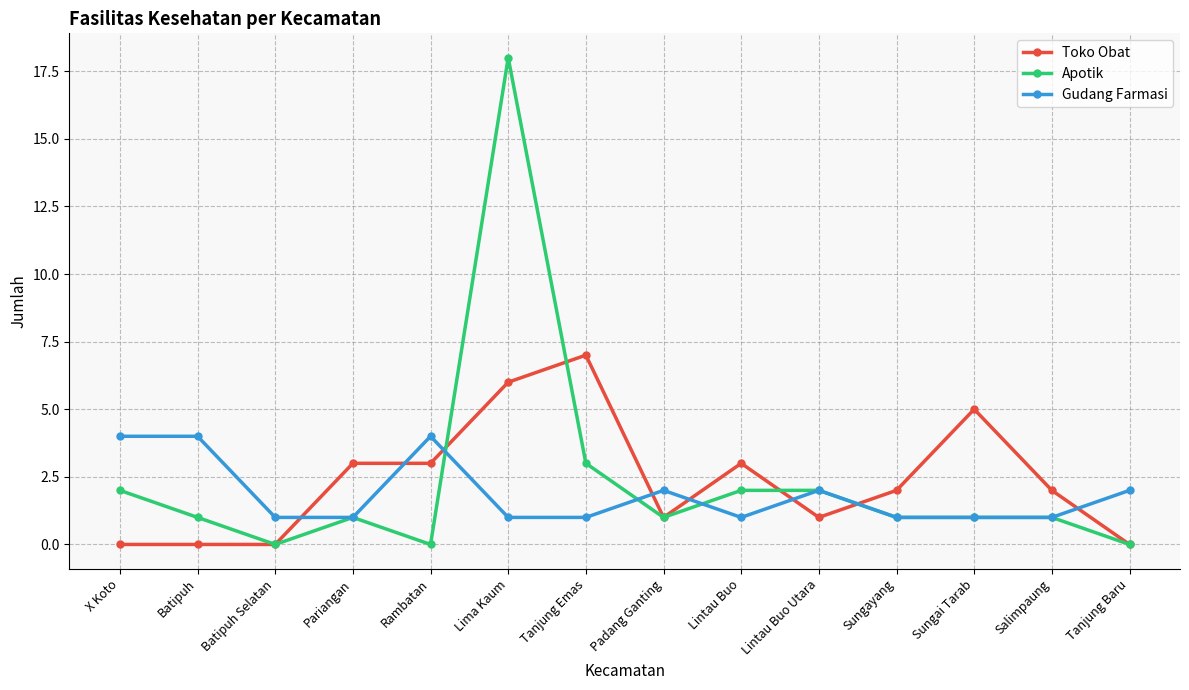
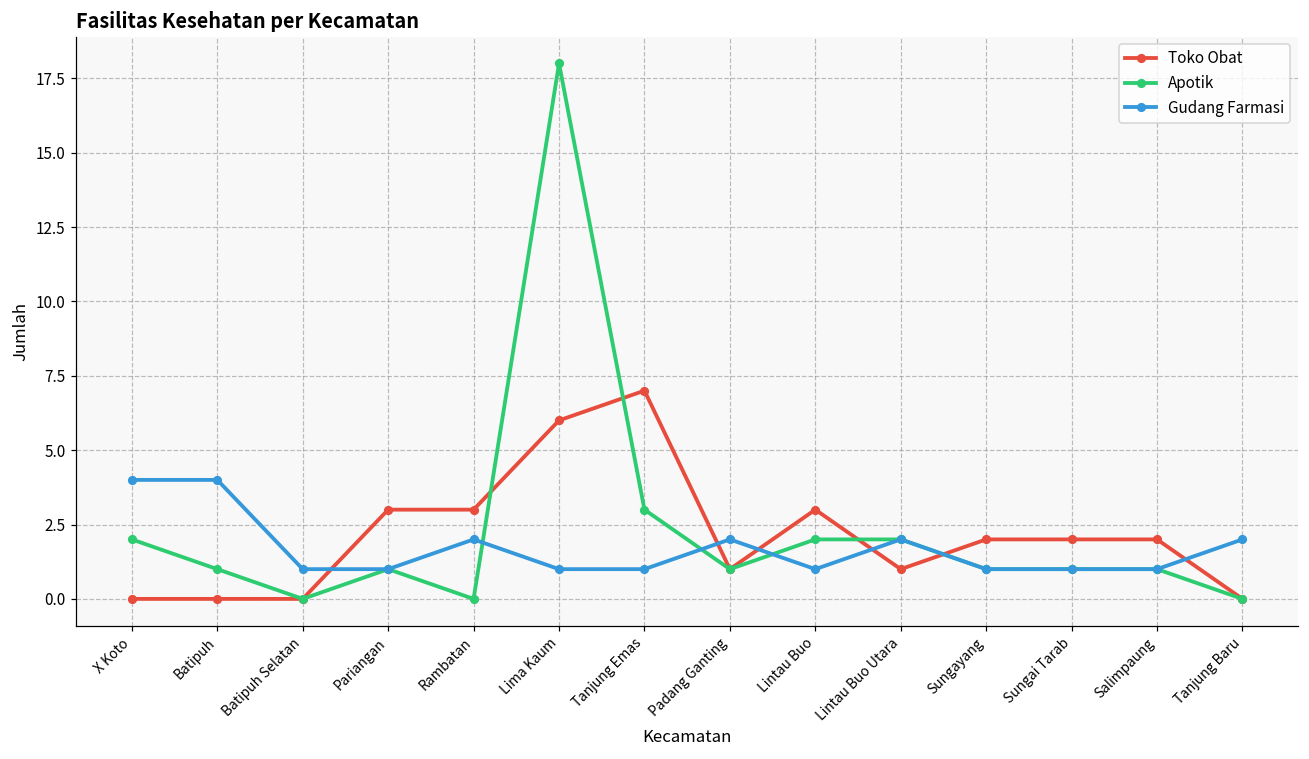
Gudang Farmasi, Rambatan: 4 -> 2
Toko Obat, Sungai Tarab: 5 -> 2
